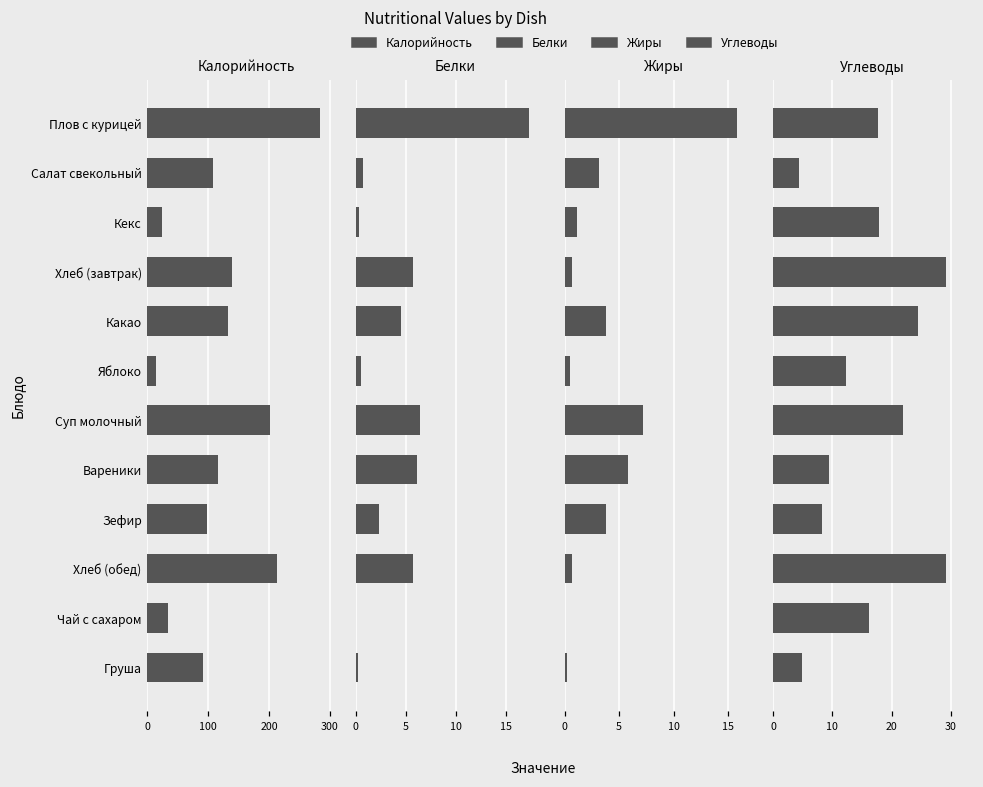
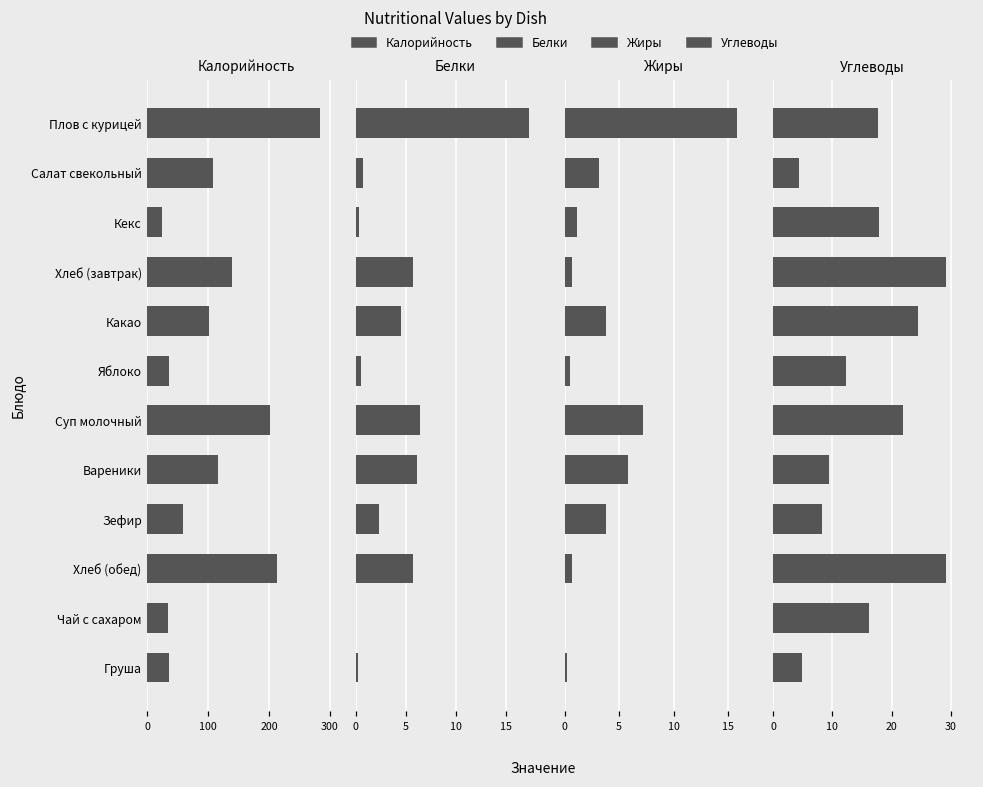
Калорийность, Какао: 130 -> 100
Калорийность, Яблоко: 10 -> 40
Калорийность, Зефир: 100 -> 60
Калорийность, Груша: 90 -> 40
